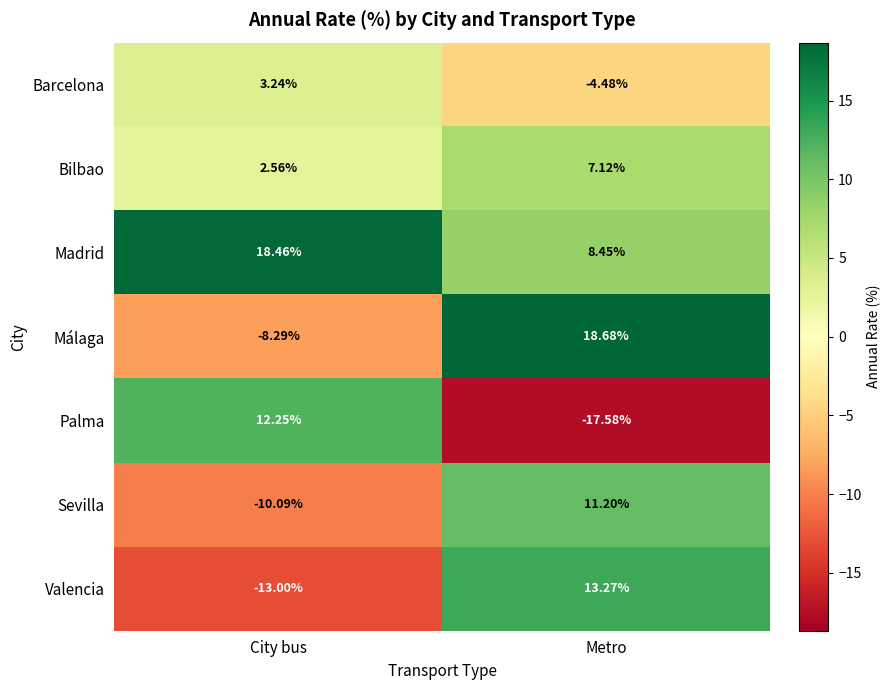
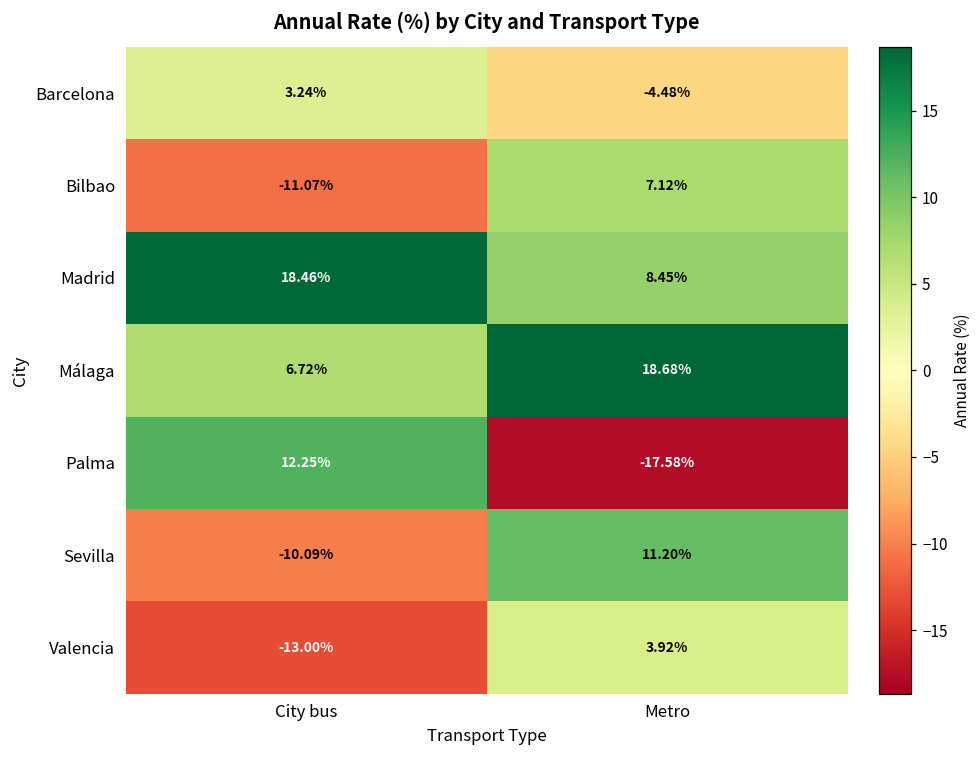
Bilbao, City bus: 2.56% -> -11.07%
Málaga, City bus: -8.29% -> 6.72%
Valencia, Metro: 13.27% -> 3.92%
